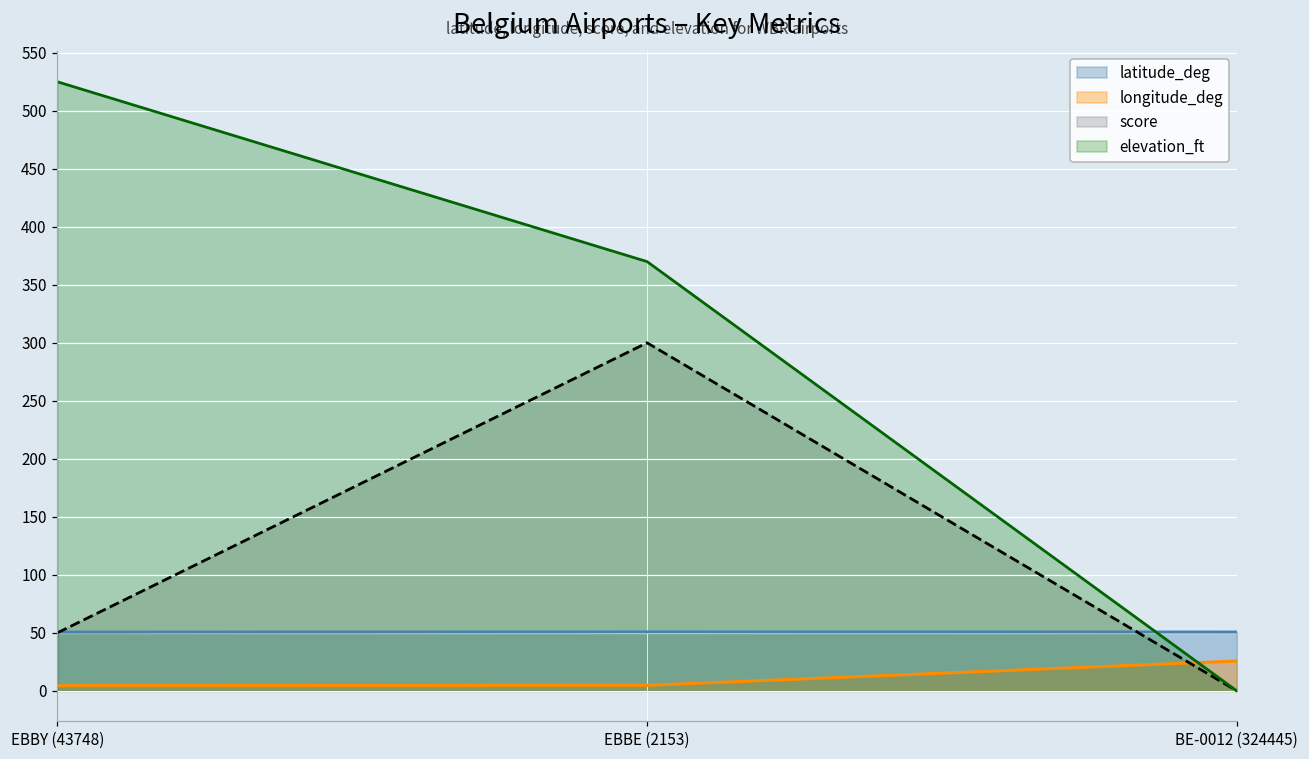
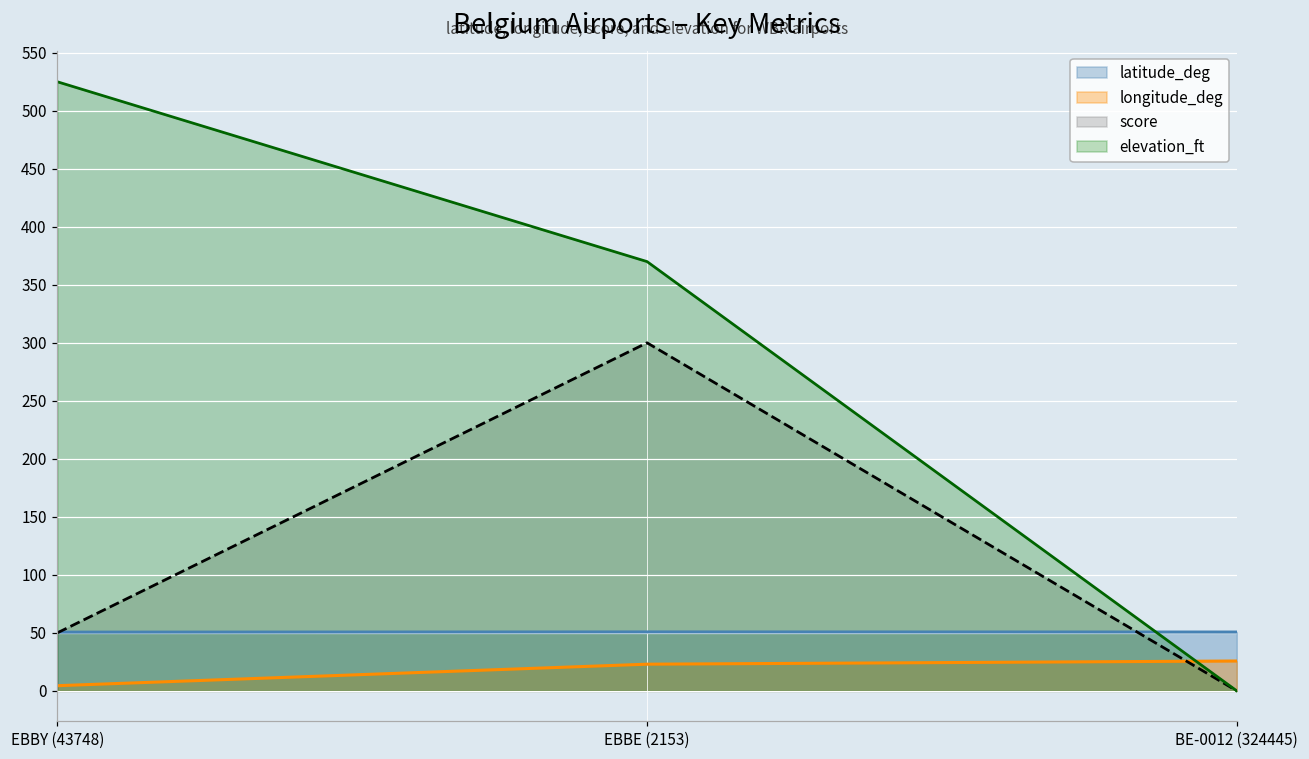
longitude_deg, EBBE (2153): 5 -> 23
